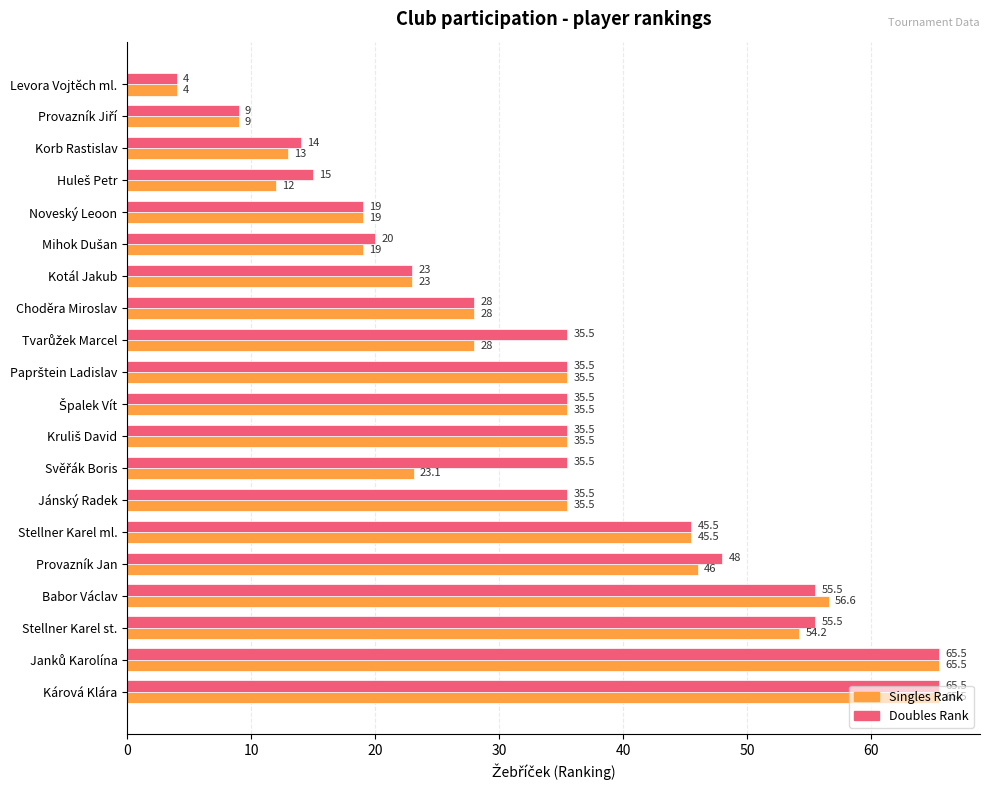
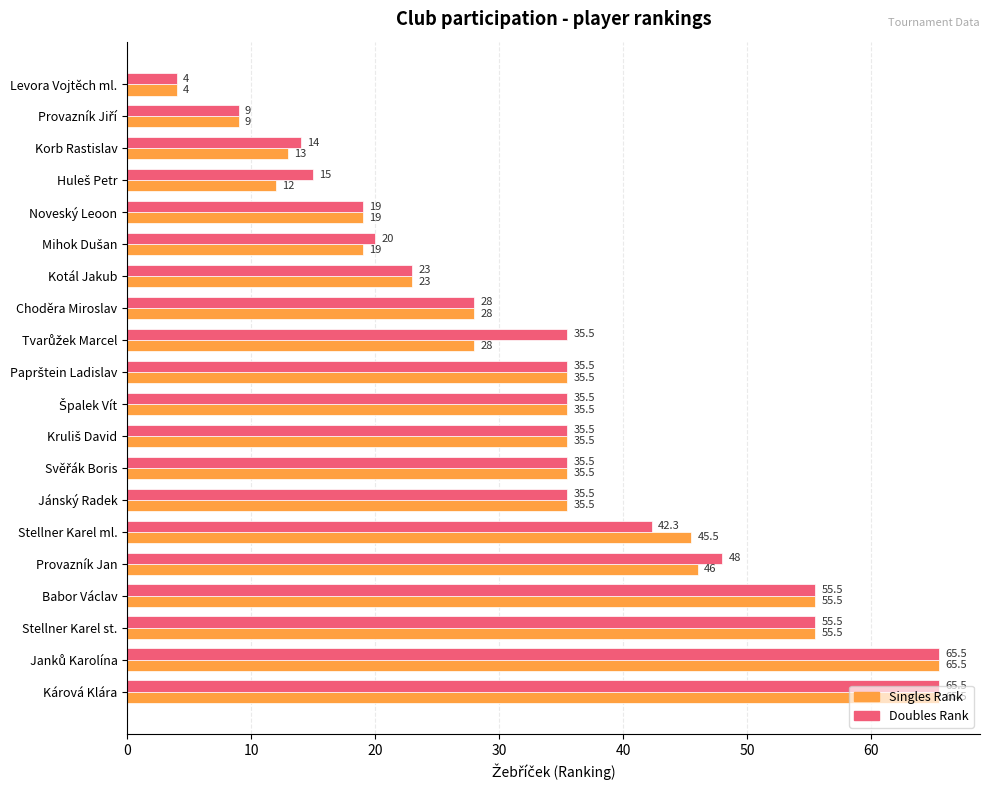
Singles Rank, Svěřák Boris: 23.1 -> 35.5
Doubles Rank, Stellner Karel ml.: 45.5 -> 42.3
Singles Rank, Babor Václav: 56.6 -> 55.5
Singles Rank, Stellner Karel st.: 54.2 -> 55.5
